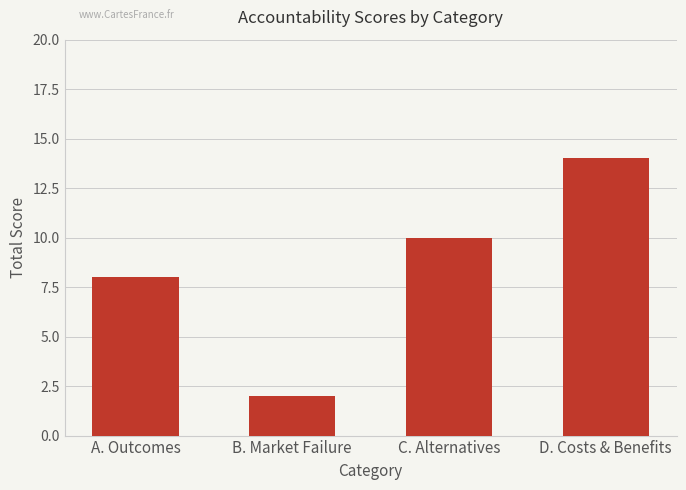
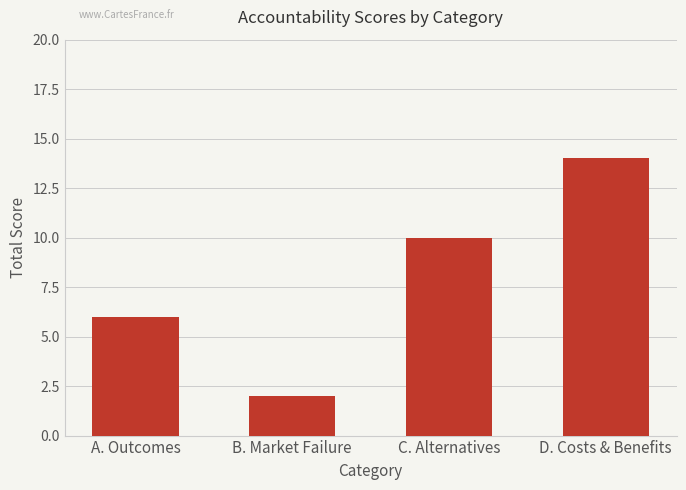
A. Outcomes: 8 -> 6
